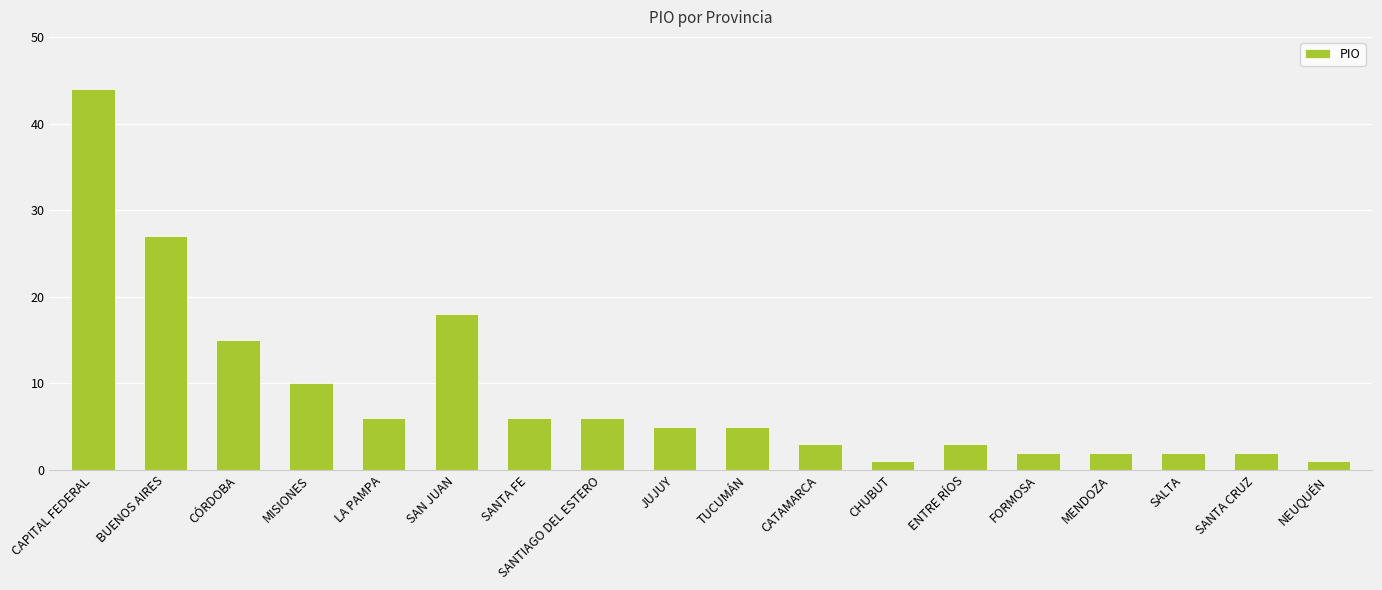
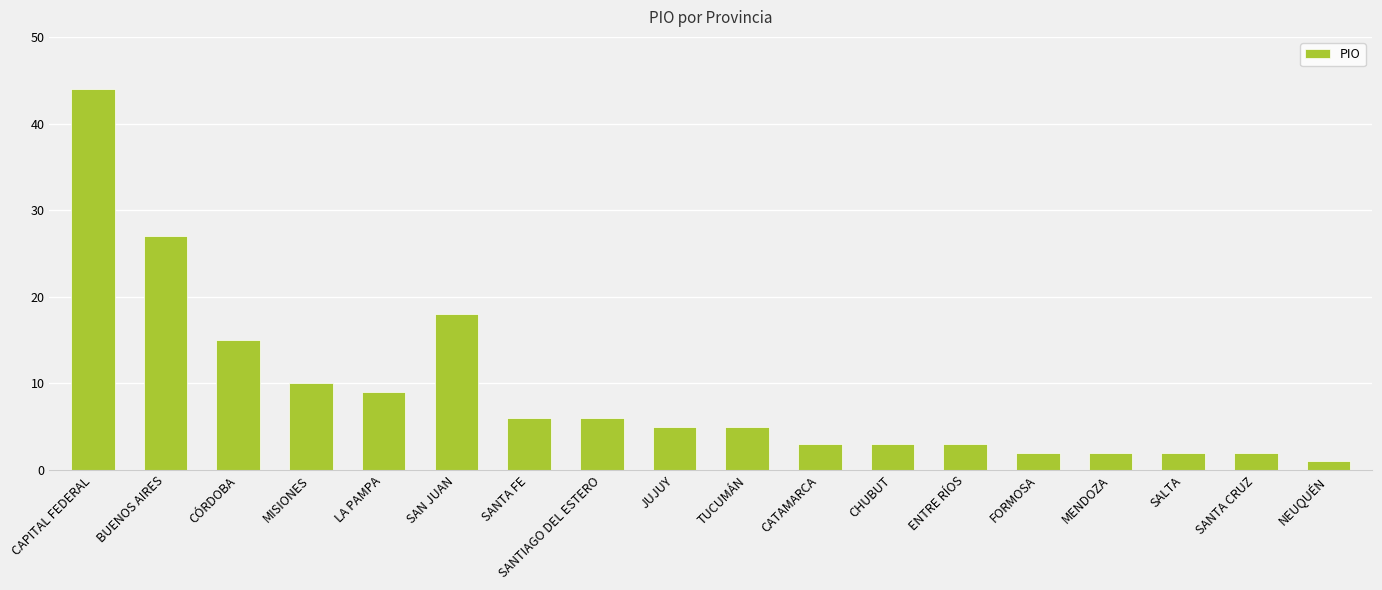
LA PAMPA: 6 -> 9
CHUBUT: 1 -> 3
